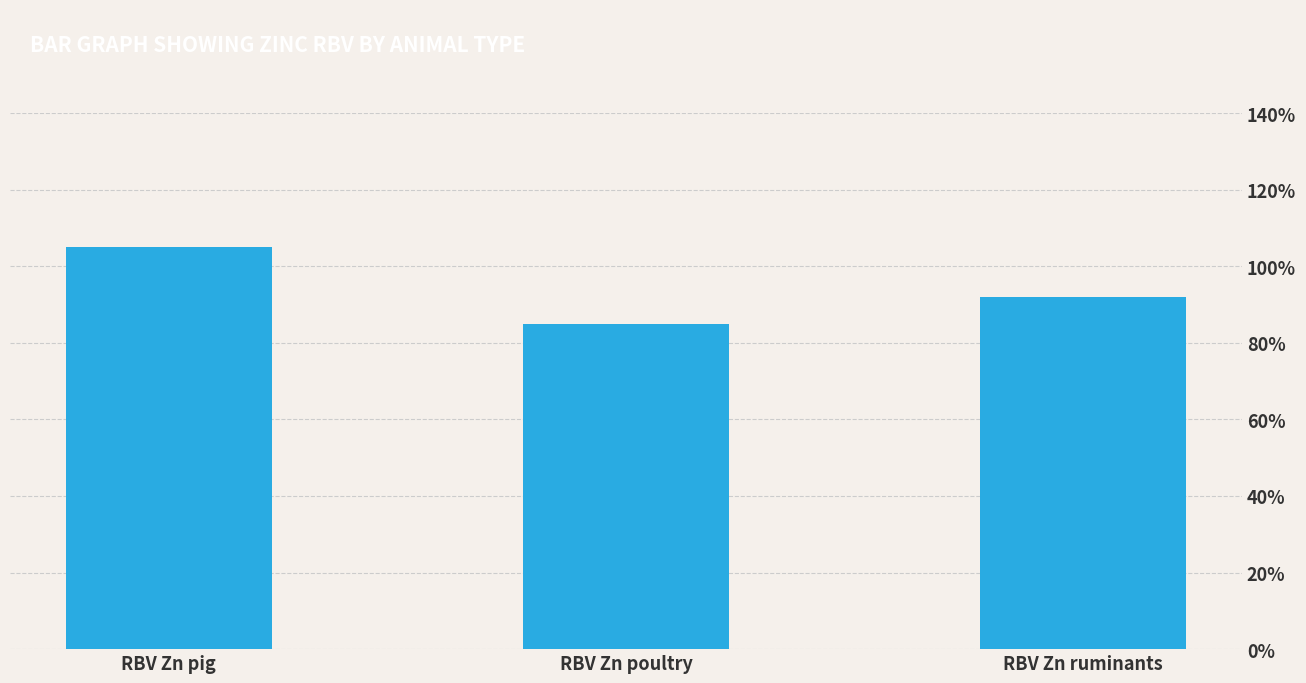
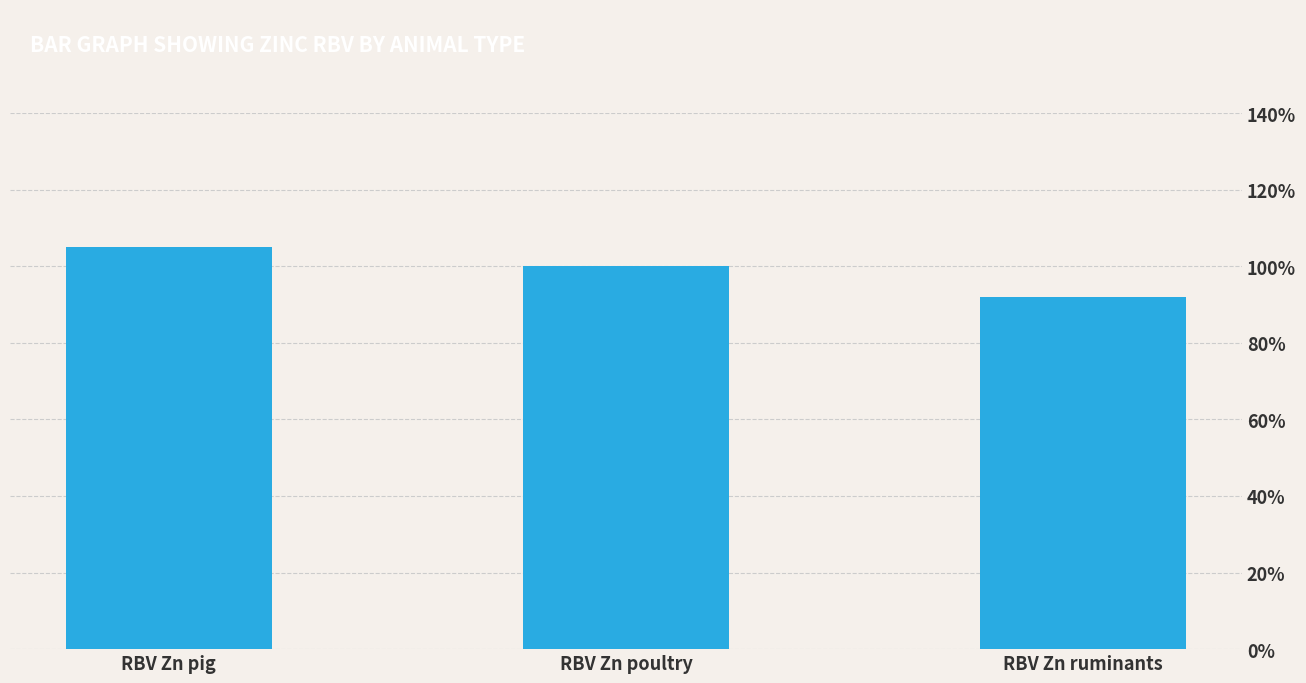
RBV Zn poultry: 85% -> 100%
